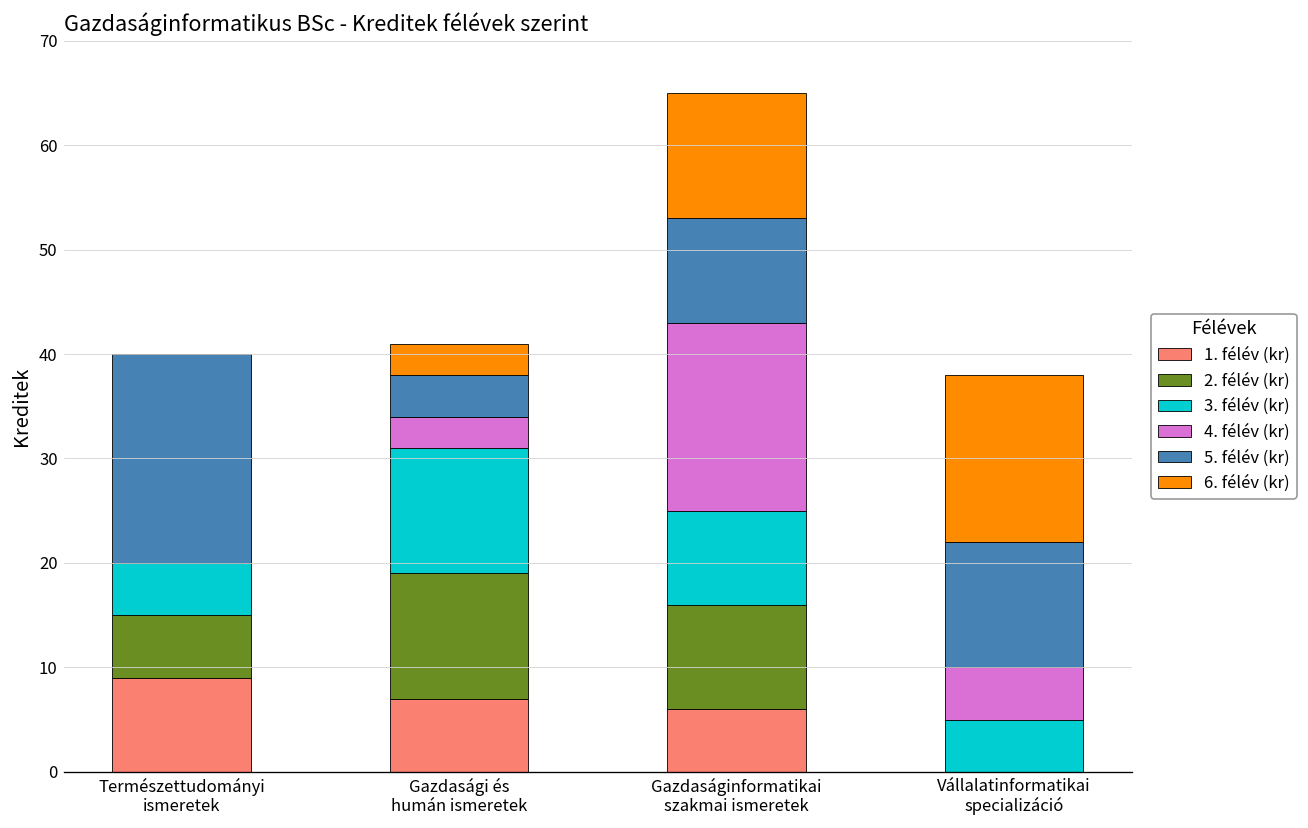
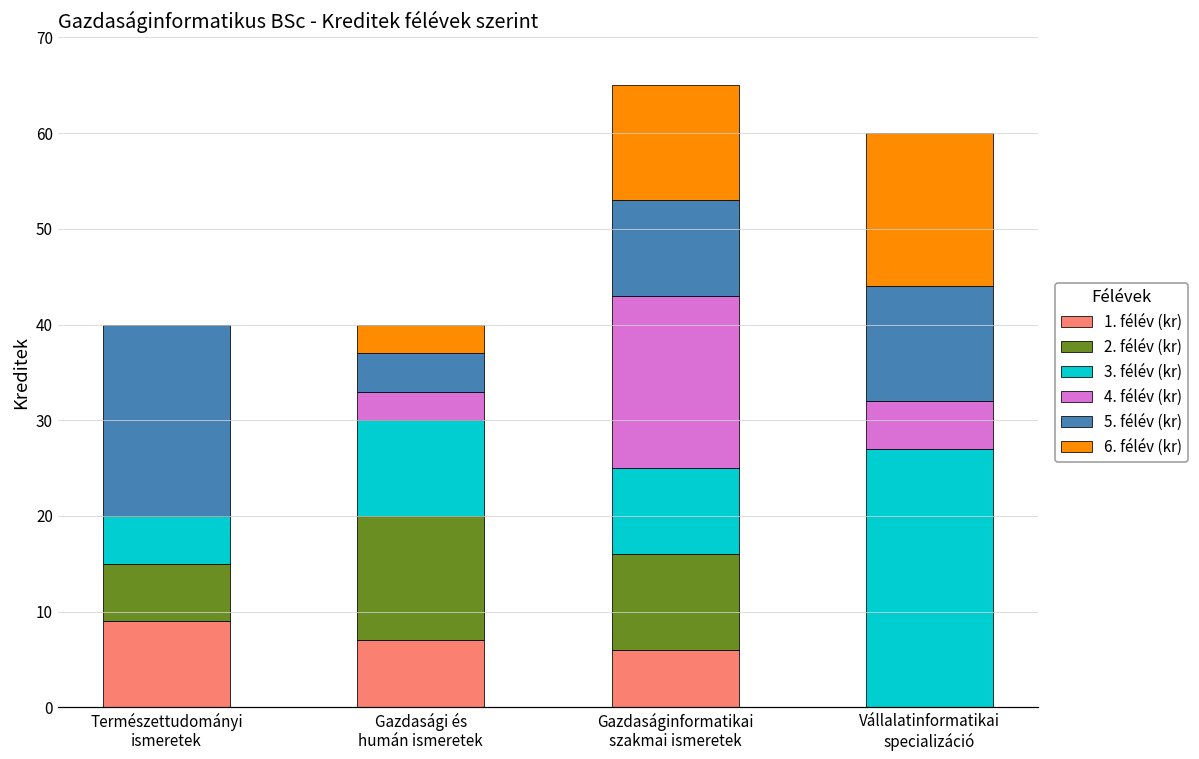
2. félév (kr), Gazdasági és humán ismeretek: 12 -> 13
3. félév (kr), Gazdasági és humán ismeretek: 12 -> 10
3. félév (kr), Vállalatinformatikai specializáció: 5 -> 27
